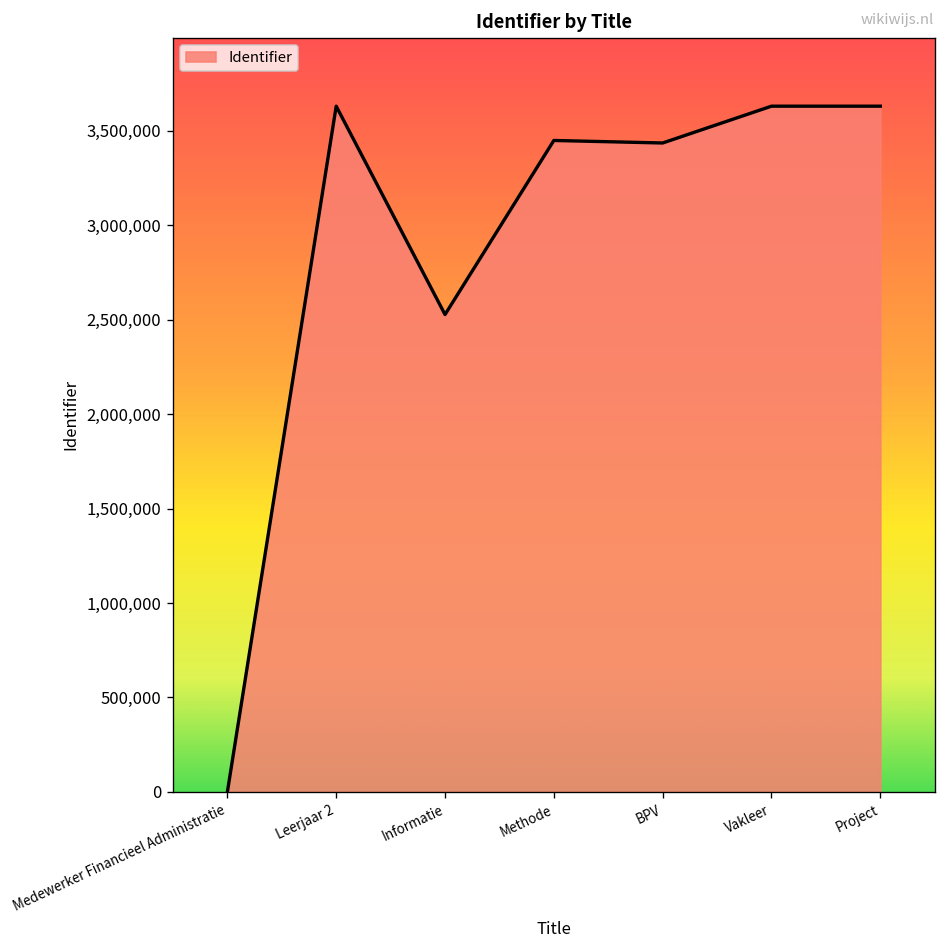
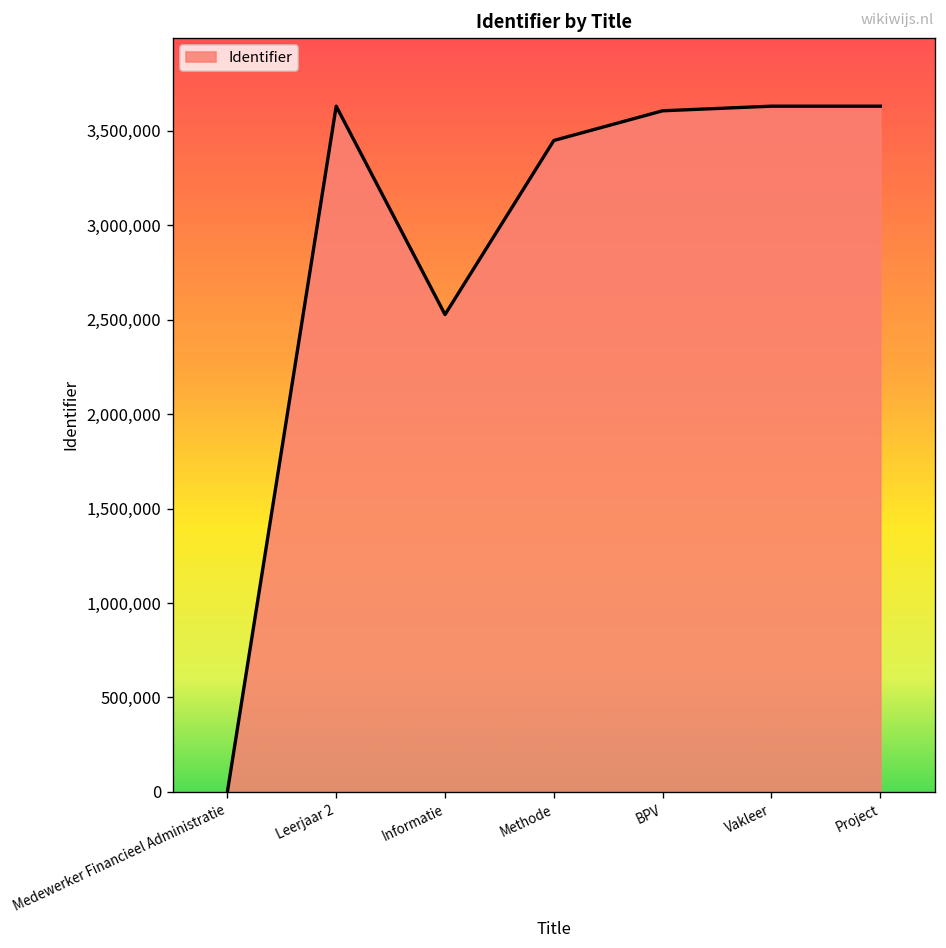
BPV: 3,430,000 -> 3,610,000
